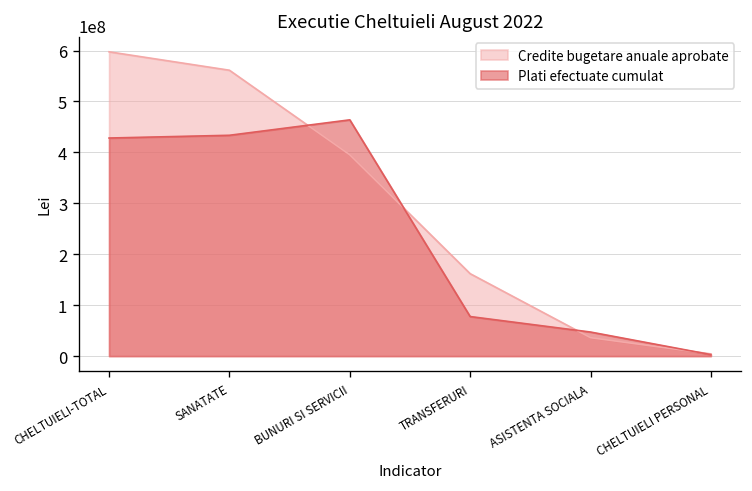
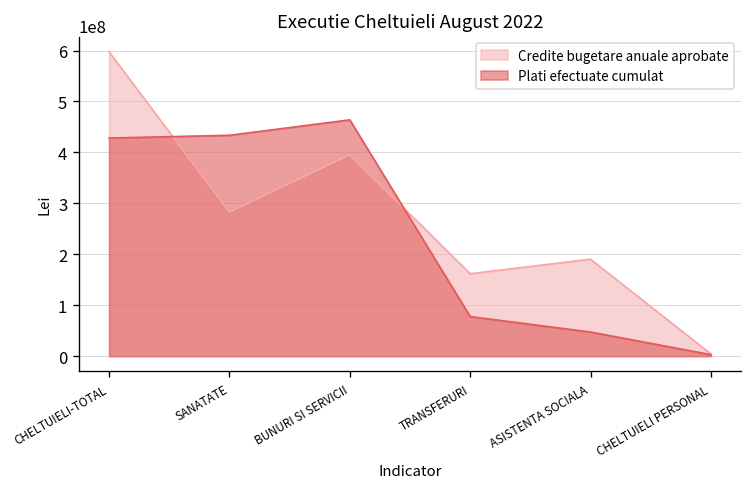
Credite bugetare anuale aprobate, SANATATE: 560000000 -> 280000000
Credite bugetare anuale aprobate, ASISTENTA SOCIALA: 40000000 -> 190000000
